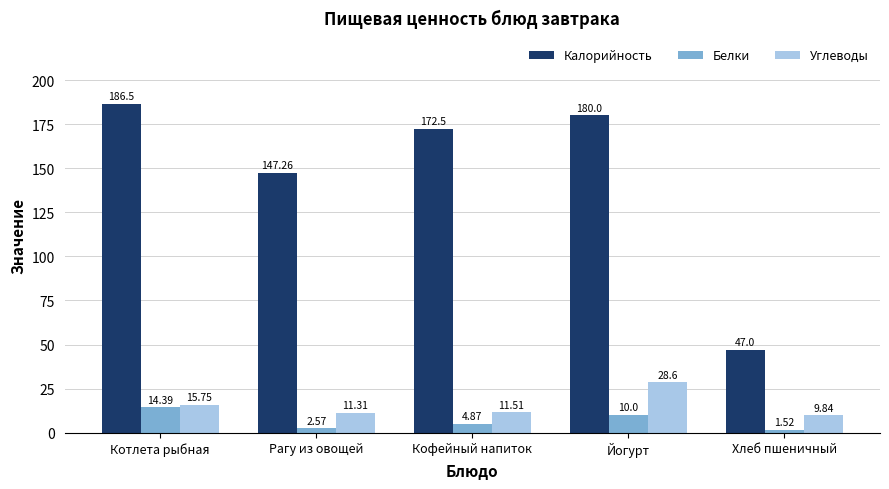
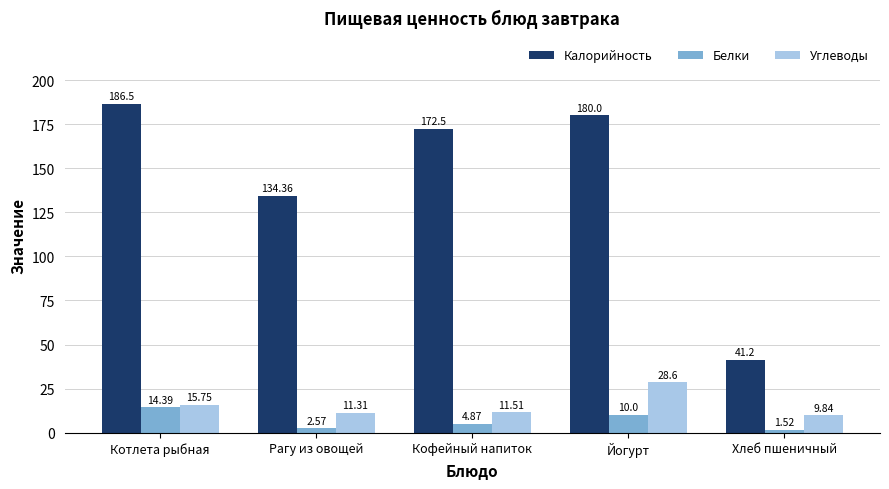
Калорийность, Рагу из овощей: 147.26 -> 134.36
Калорийность, Хлеб пшеничный: 47.0 -> 41.2
